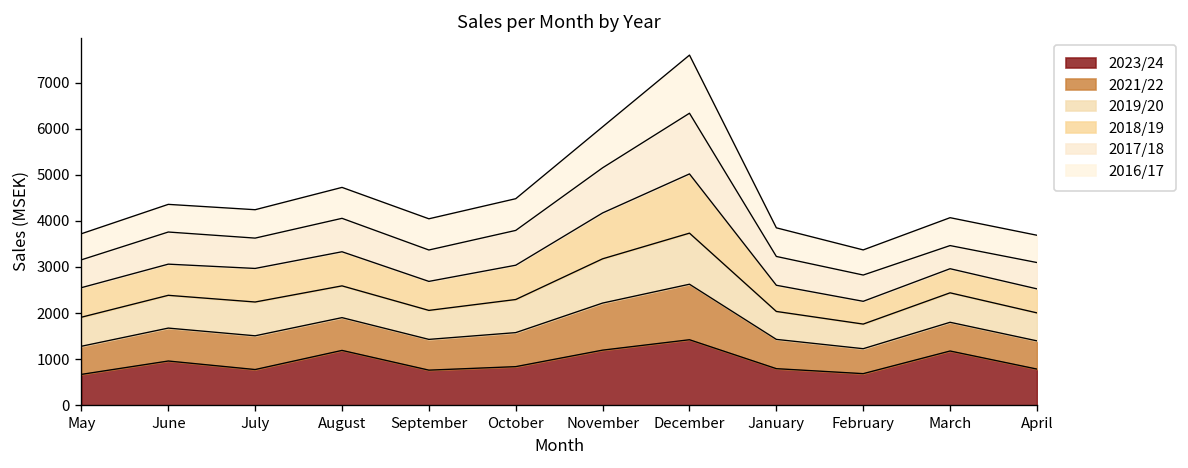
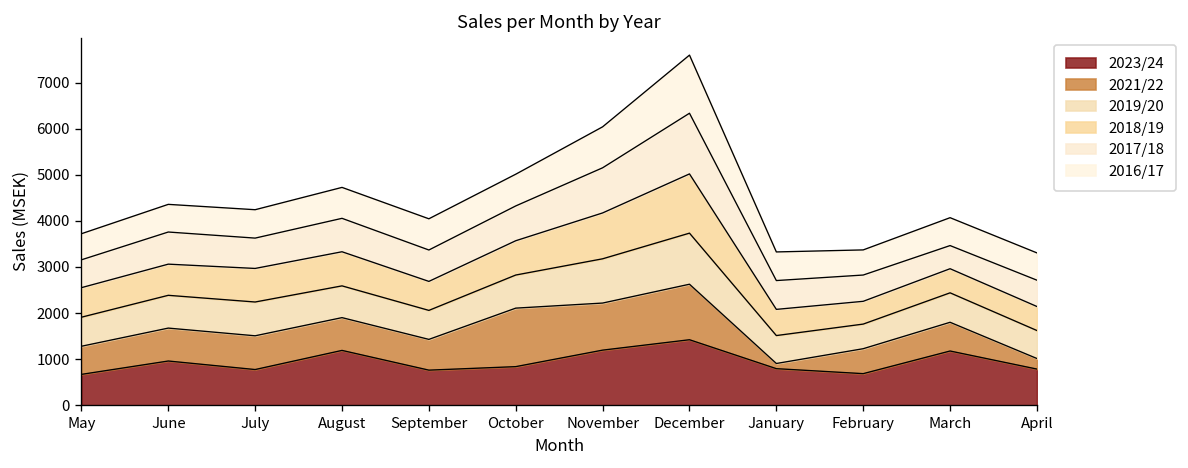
2021/22, October: 700 -> 1300
2021/22, January: 600 -> 100
2021/22, April: 600 -> 200
